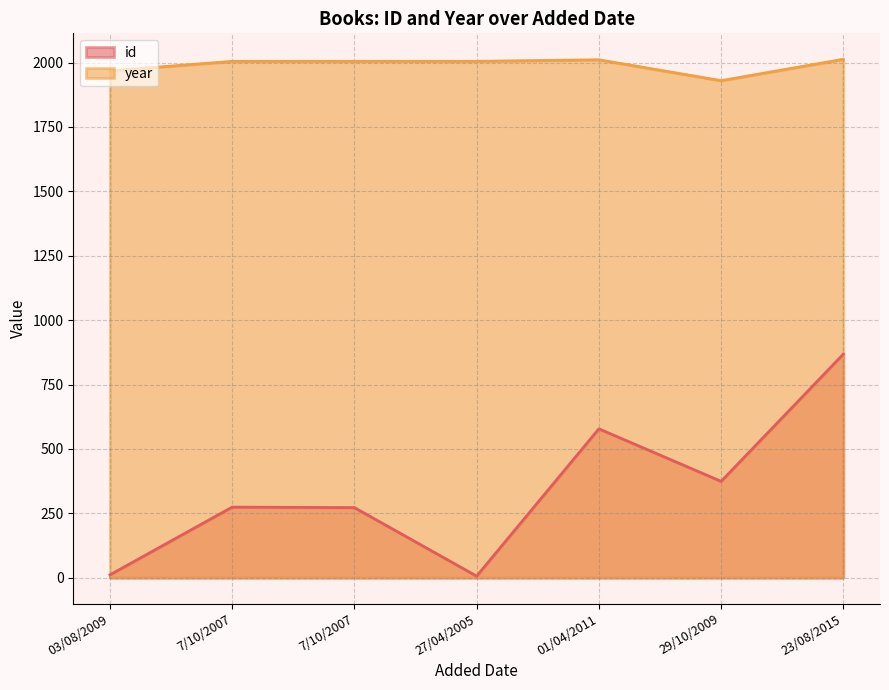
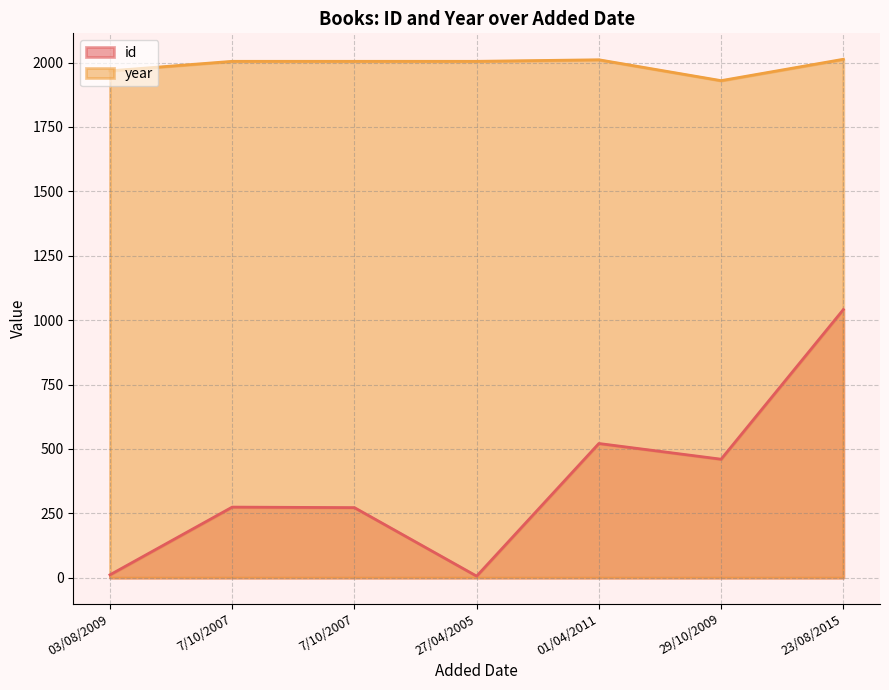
id, 01/04/2011: 580 -> 520
id, 29/10/2009: 370 -> 460
id, 23/08/2015: 870 -> 1040
